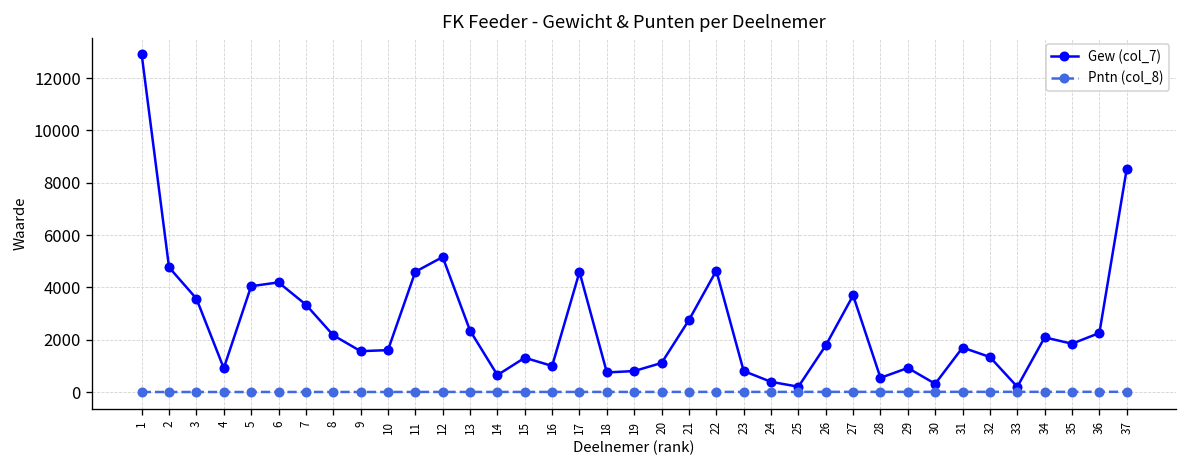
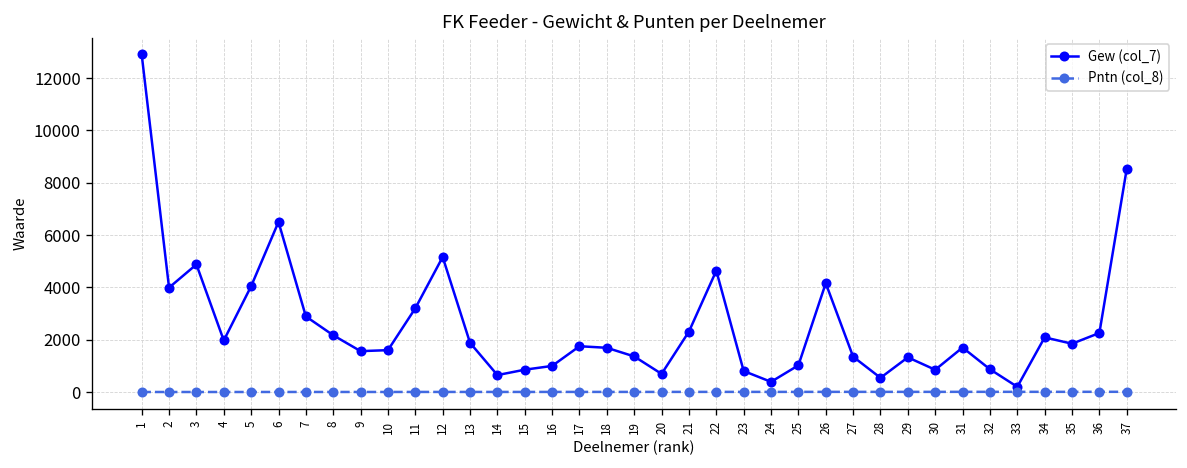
Gew (col_7), 2: 4800 -> 4000
Gew (col_7), 3: 3600 -> 4900
Gew (col_7), 4: 900 -> 2000
Gew (col_7), 6: 4200 -> 6500
Gew (col_7), 7: 3300 -> 2900
Gew (col_7), 11: 4600 -> 3200
Gew (col_7), 13: 2300 -> 1900
Gew (col_7), 15: 1300 -> 900
Gew (col_7), 17: 4600 -> 1800
Gew (col_7), 18: 700 -> 1700
Gew (col_7), 19: 800 -> 1400
Gew (col_7), 20: 1100 -> 700
Gew (col_7), 21: 2800 -> 2300
Gew (col_7), 25: 200 -> 1000
Gew (col_7), 26: 1800 -> 4200
Gew (col_7), 27: 3700 -> 1400
Gew (col_7), 29: 900 -> 1300
Gew (col_7), 30: 300 -> 900
Gew (col_7), 32: 1300 -> 900
